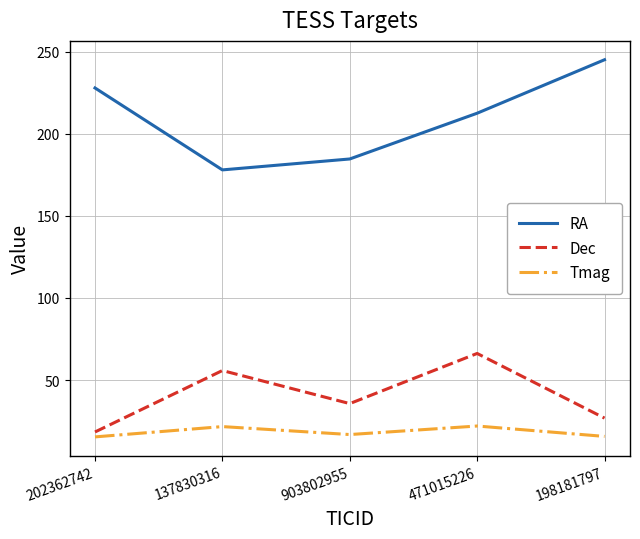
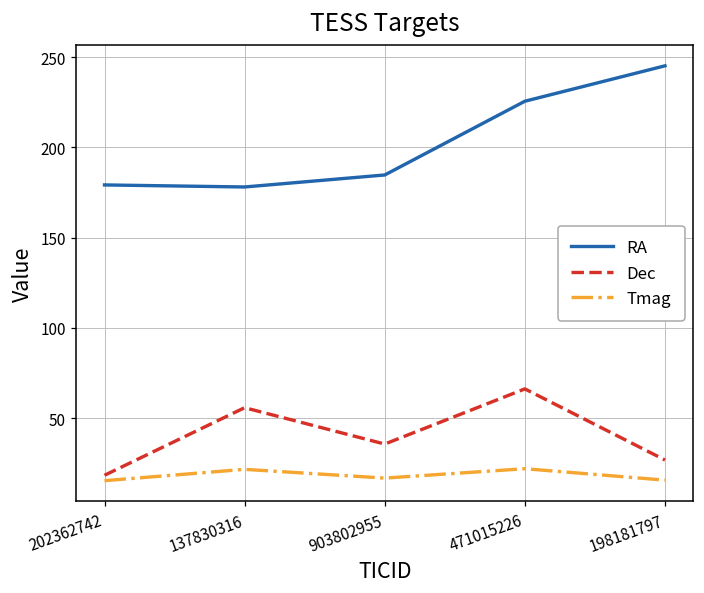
RA, 202362742: 228 -> 179
RA, 471015226: 213 -> 226
